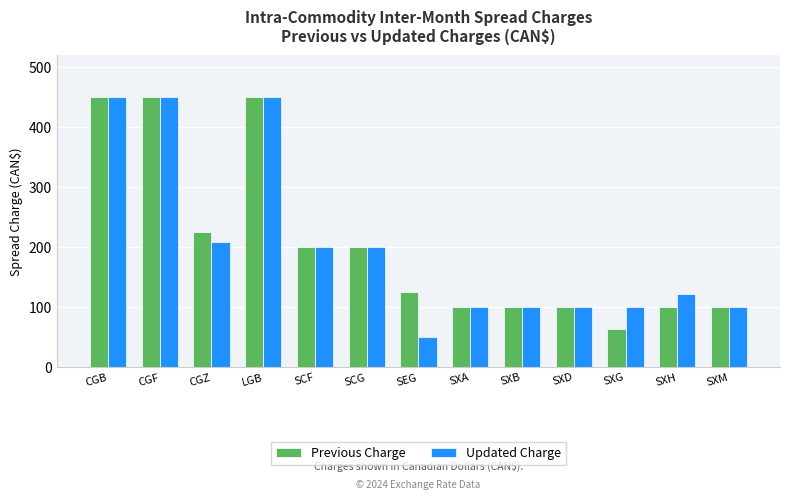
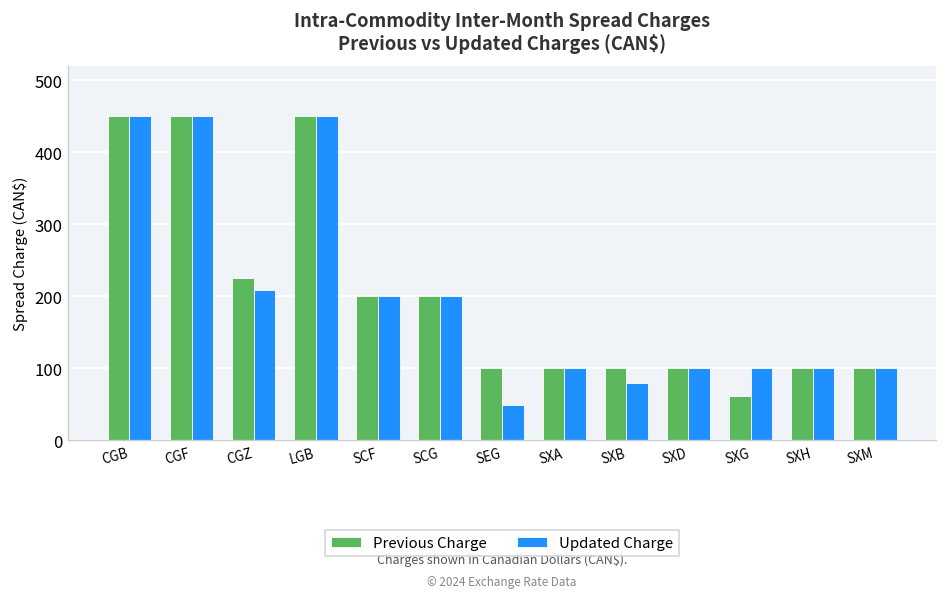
Previous Charge, SEG: 130 -> 100
Updated Charge, SXB: 100 -> 80
Updated Charge, SXH: 120 -> 100
